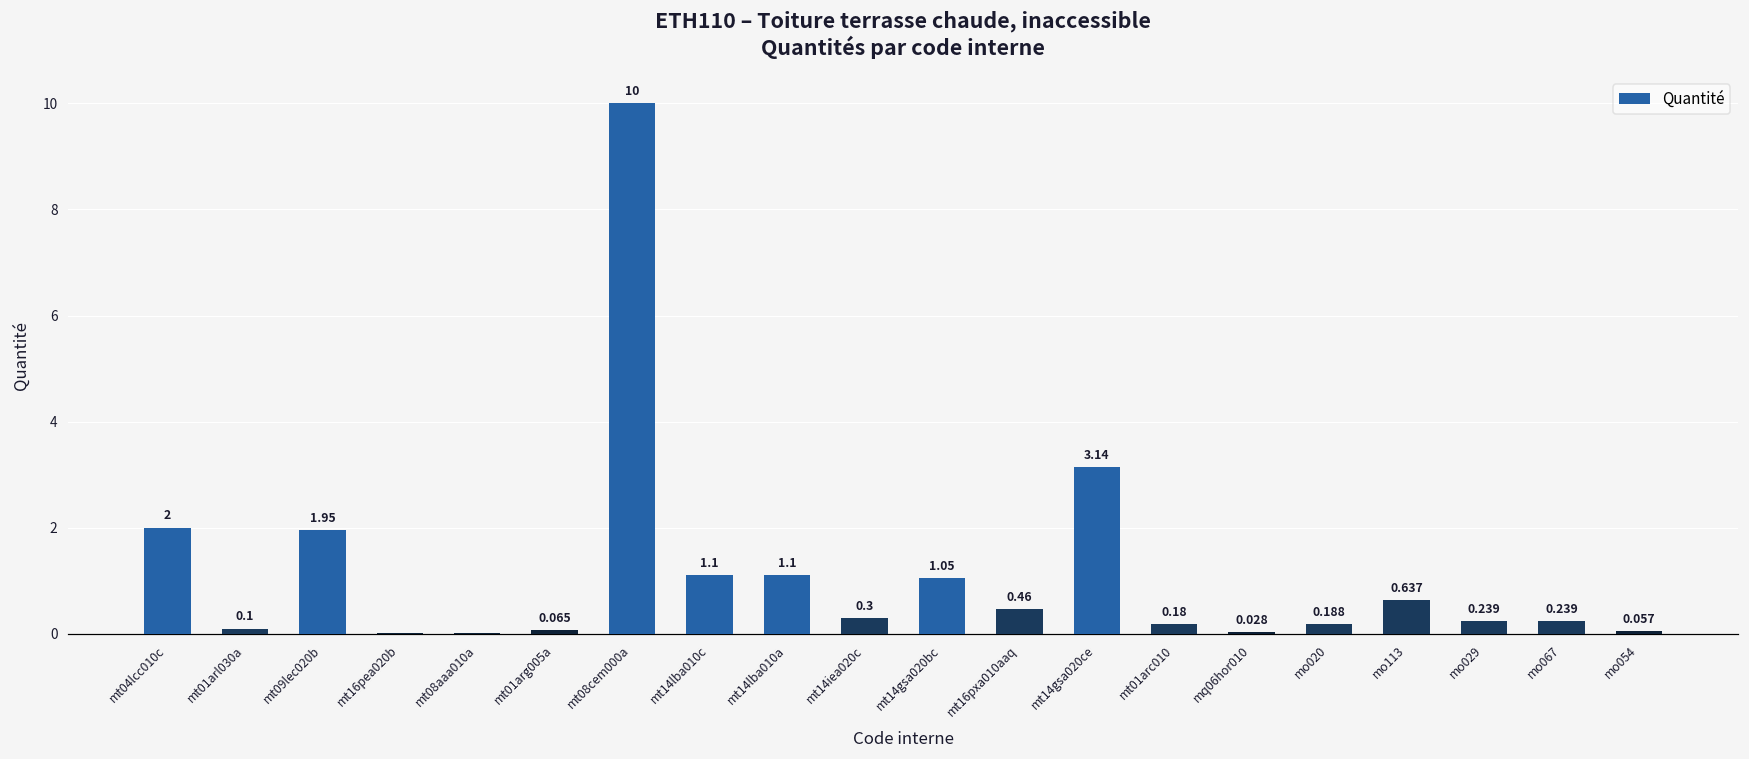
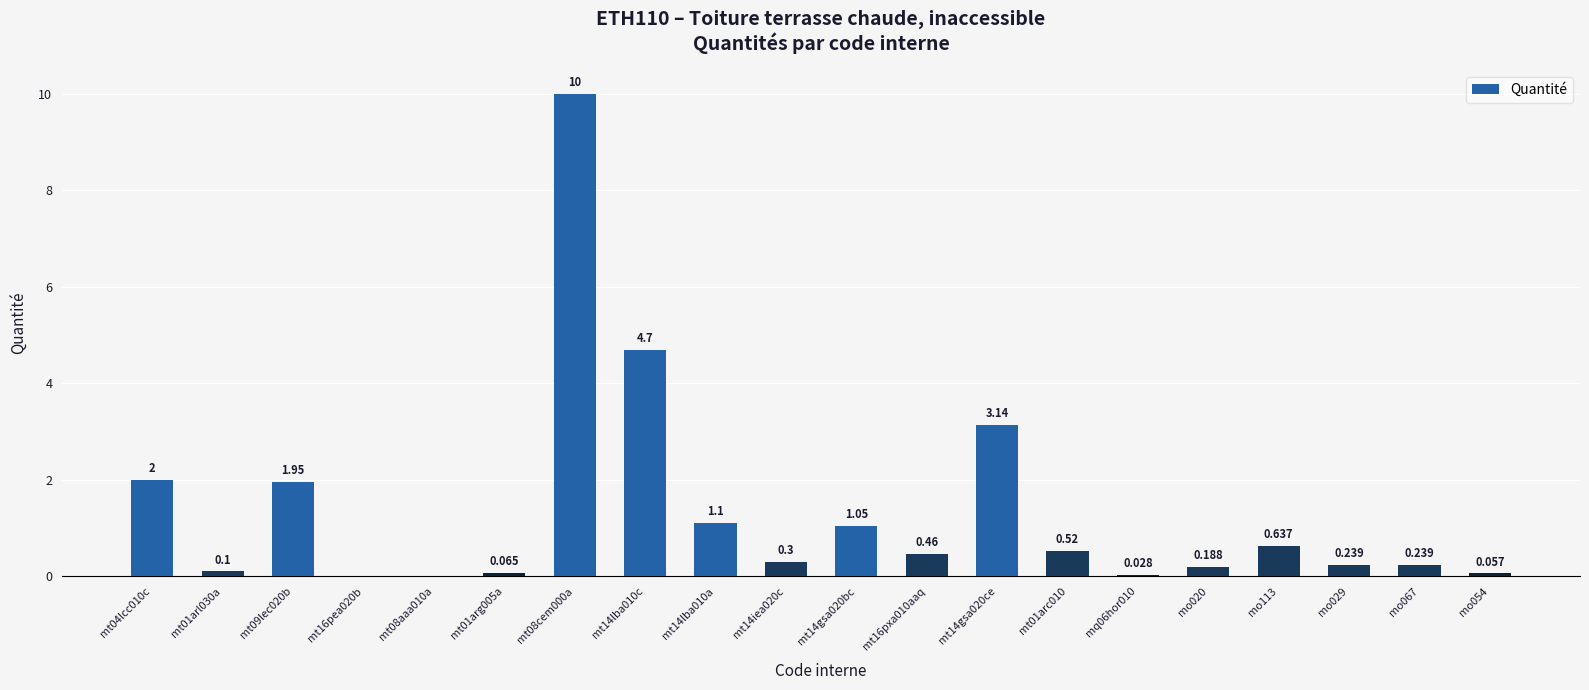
mt14lba010c: 1.1 -> 4.7
mt01arc010: 0.18 -> 0.52
